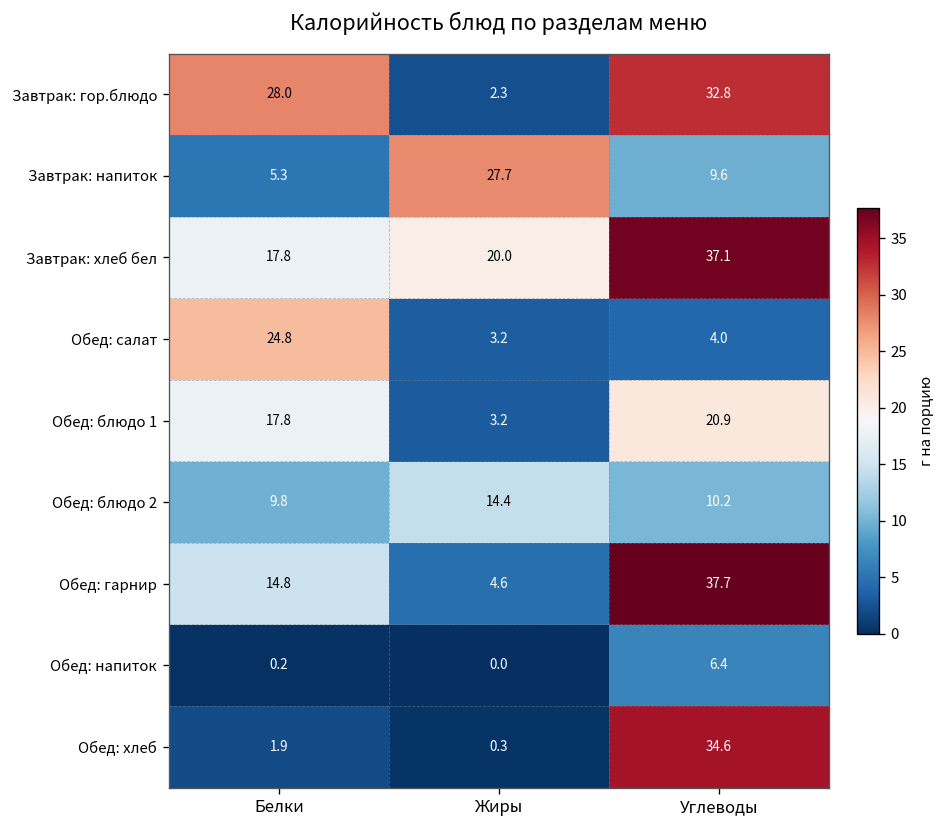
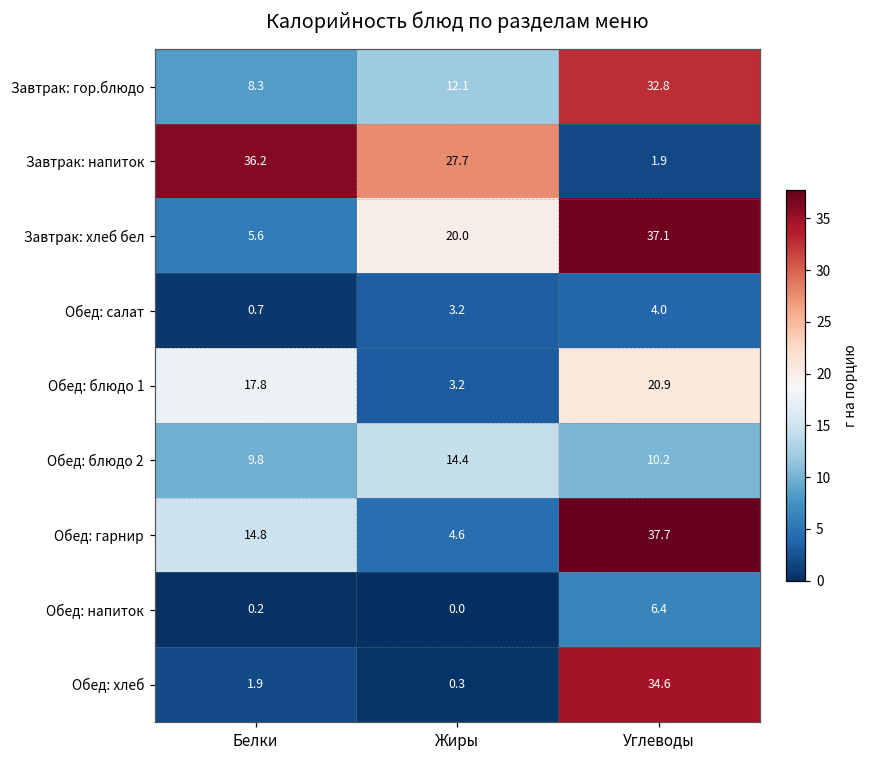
Завтрак: гор.блюдо, Белки: 28.0 -> 8.3
Завтрак: гор.блюдо, Жиры: 2.3 -> 12.1
Завтрак: напиток, Белки: 5.3 -> 36.2
Завтрак: напиток, Углеводы: 9.6 -> 1.9
Завтрак: хлеб бел, Белки: 17.8 -> 5.6
Обед: салат, Белки: 24.8 -> 0.7
